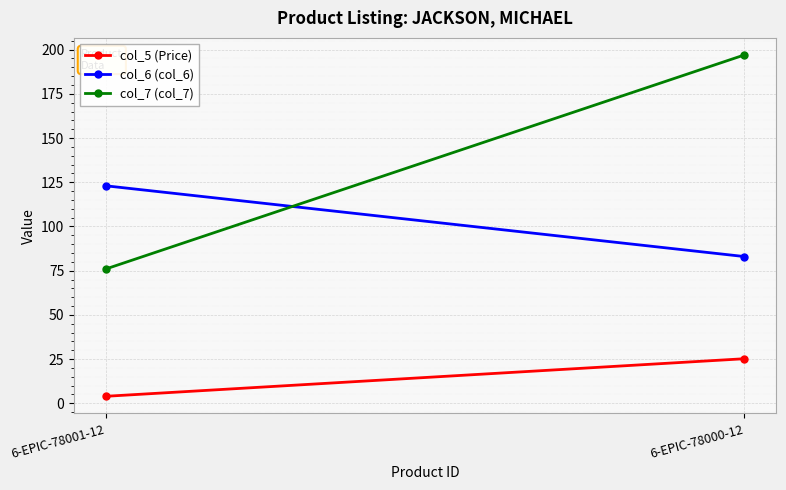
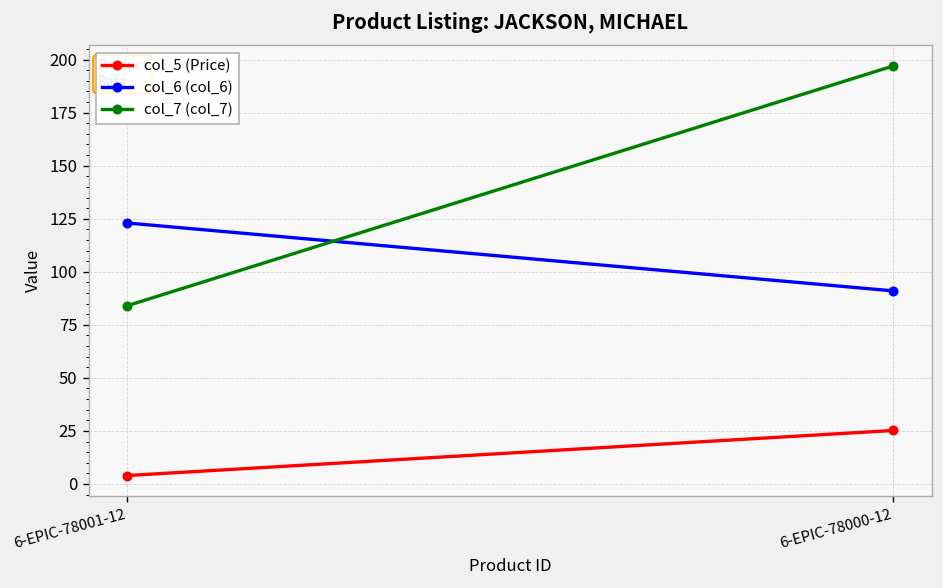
col_7 (col_7), 6-EPIC-78001-12: 76 -> 84
col_6 (col_6), 6-EPIC-78000-12: 83 -> 91
